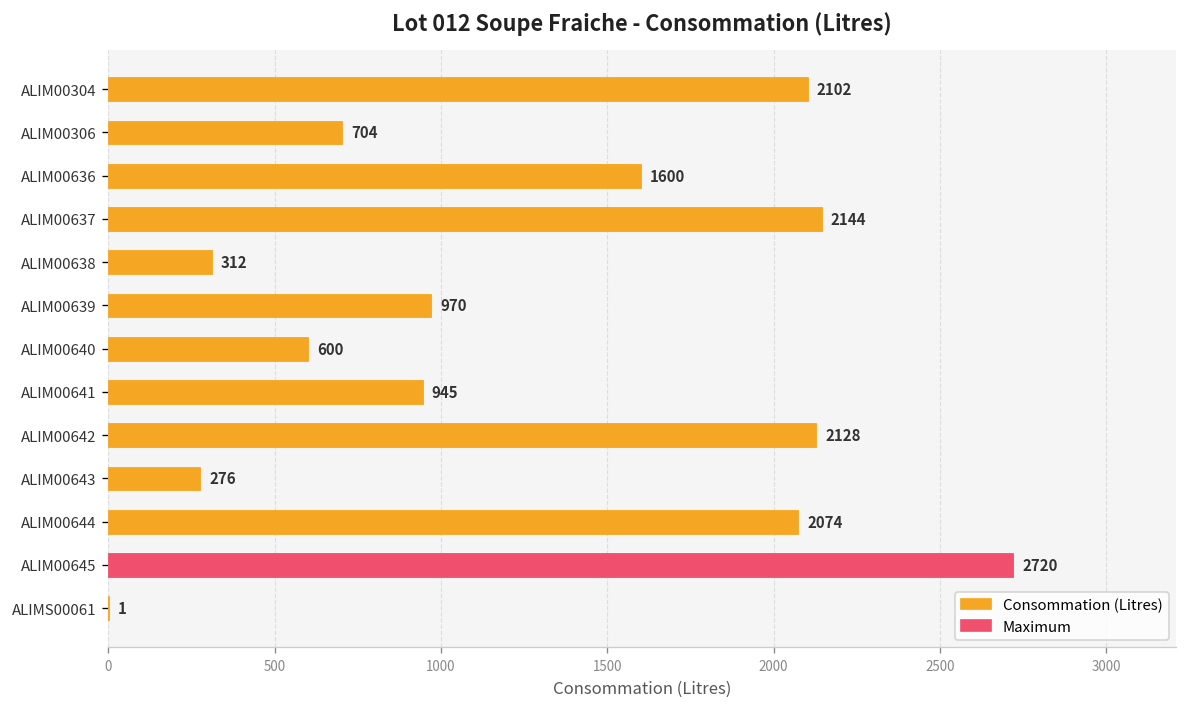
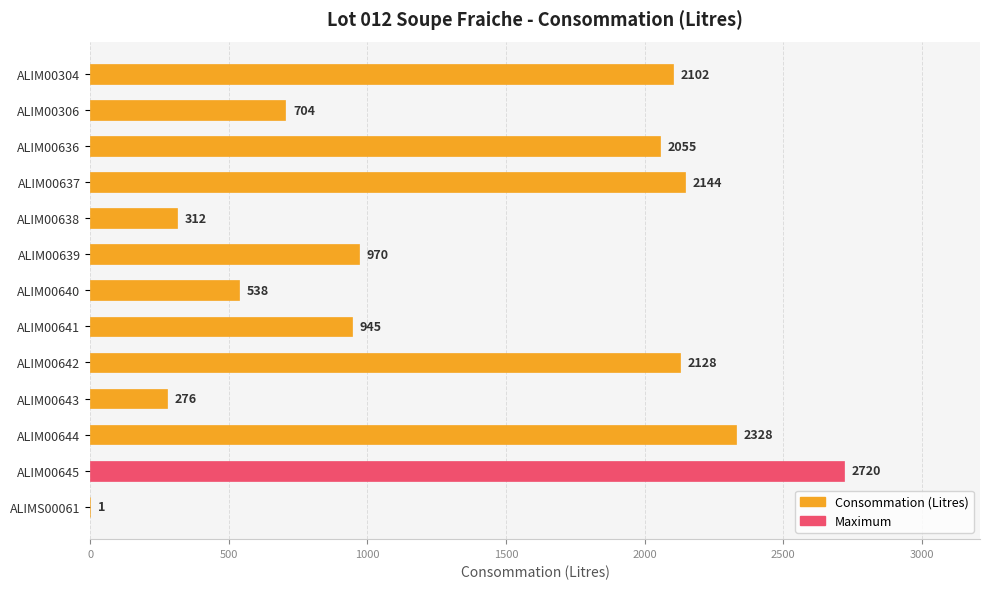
ALIM00636: 1600 -> 2055
ALIM00640: 600 -> 538
ALIM00644: 2074 -> 2328
